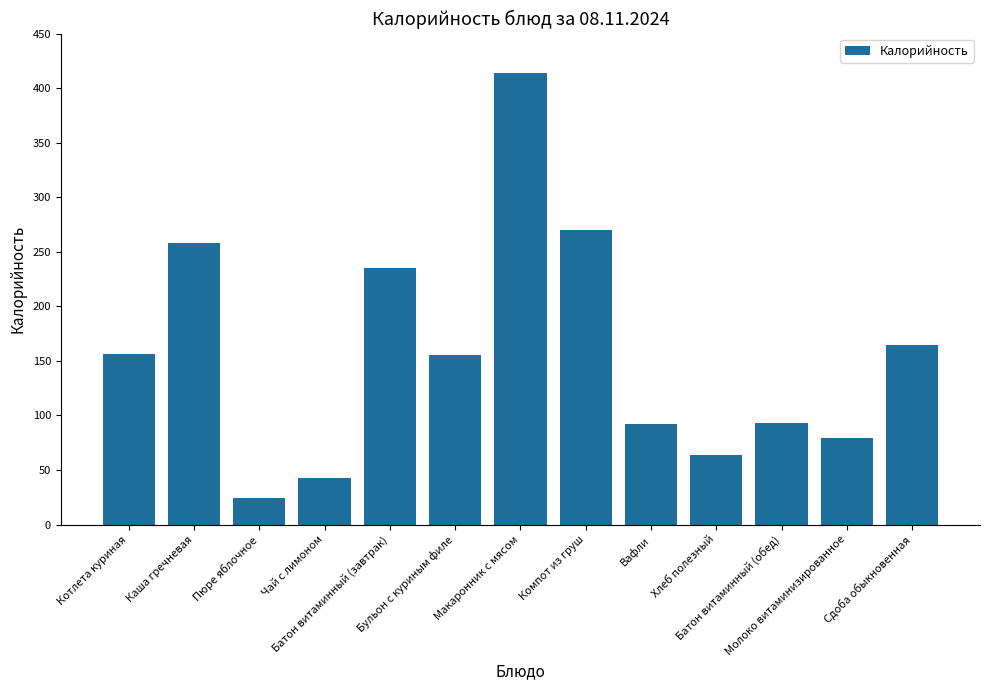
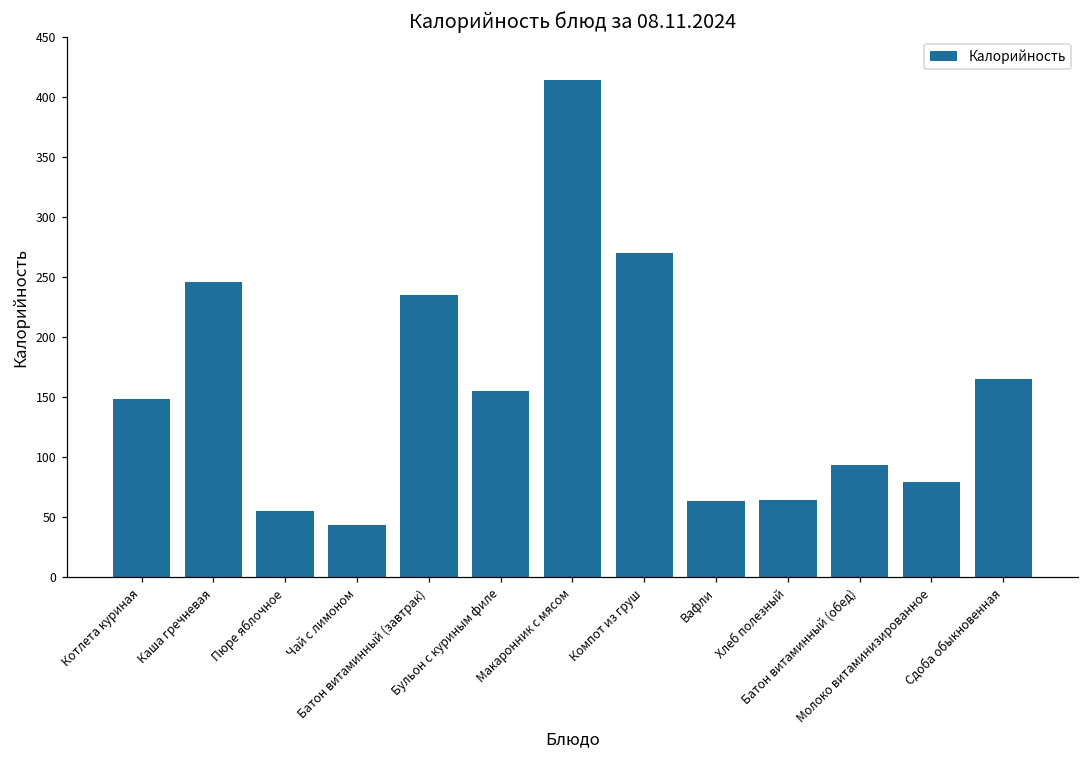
Котлета куриная: 156 -> 148
Каша гречневая: 258 -> 246
Пюре яблочное: 24 -> 55
Вафли: 92 -> 63
